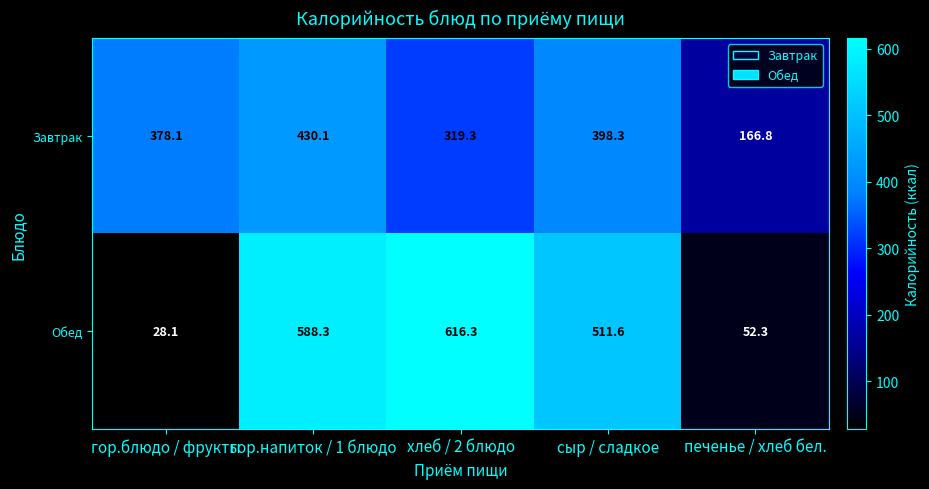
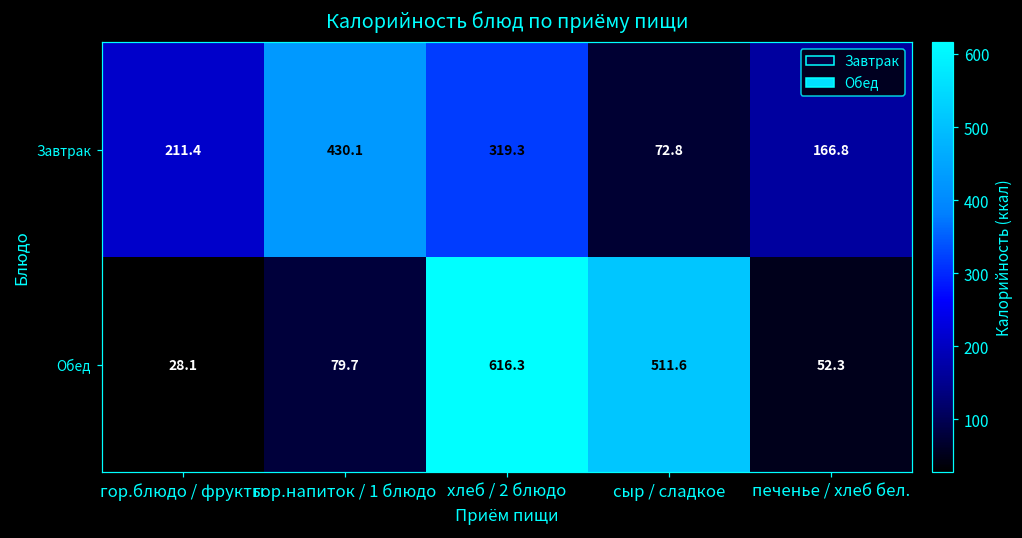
Завтрак, гор.блюдо / фрукты: 378.1 -> 211.4
Завтрак, сыр / сладкое: 398.3 -> 72.8
Обед, гор.напиток / 1 блюдо: 588.3 -> 79.7
